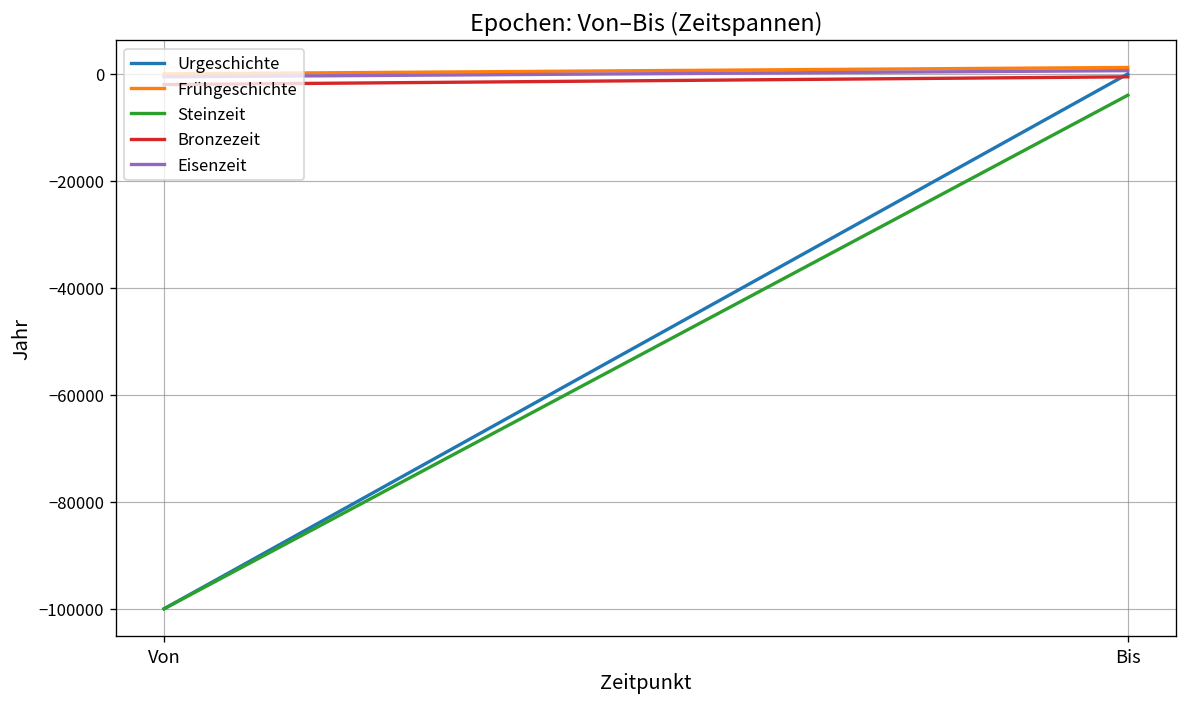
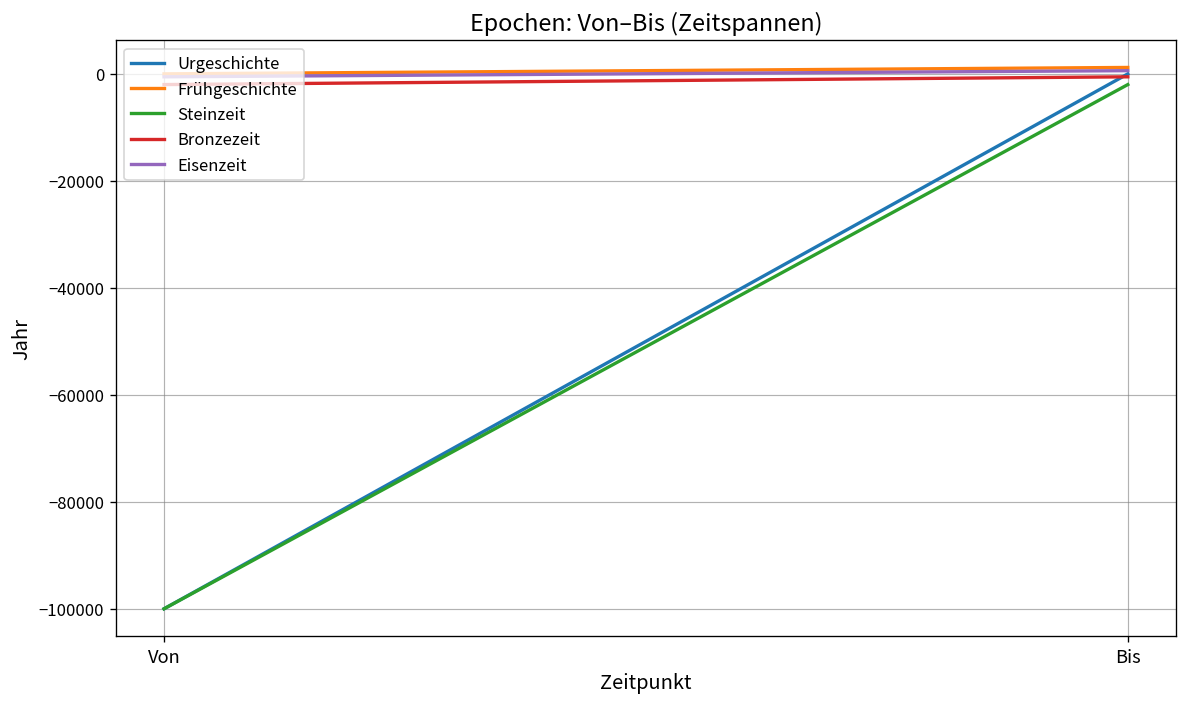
Steinzeit, Bis: -4000 -> -2000
